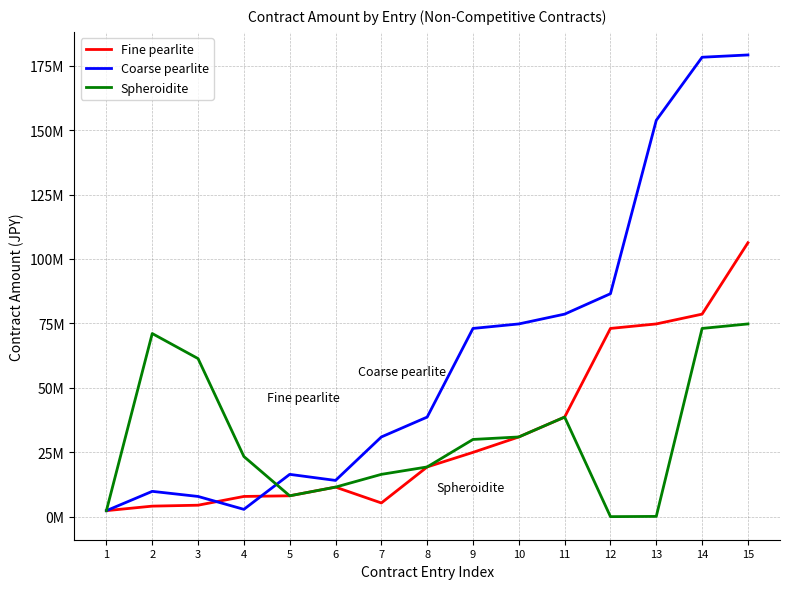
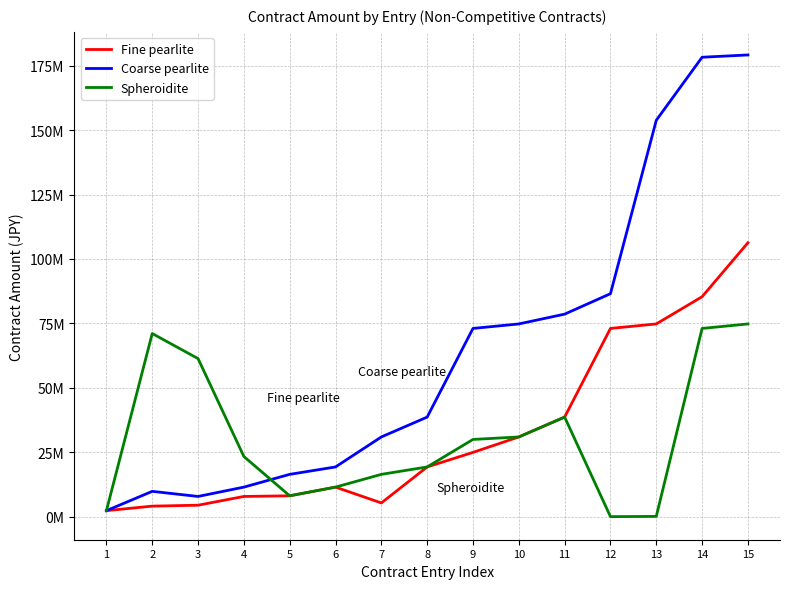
Coarse pearlite, 4: 3000000 -> 12000000
Coarse pearlite, 6: 14000000 -> 19000000
Fine pearlite, 14: 79000000 -> 85000000
